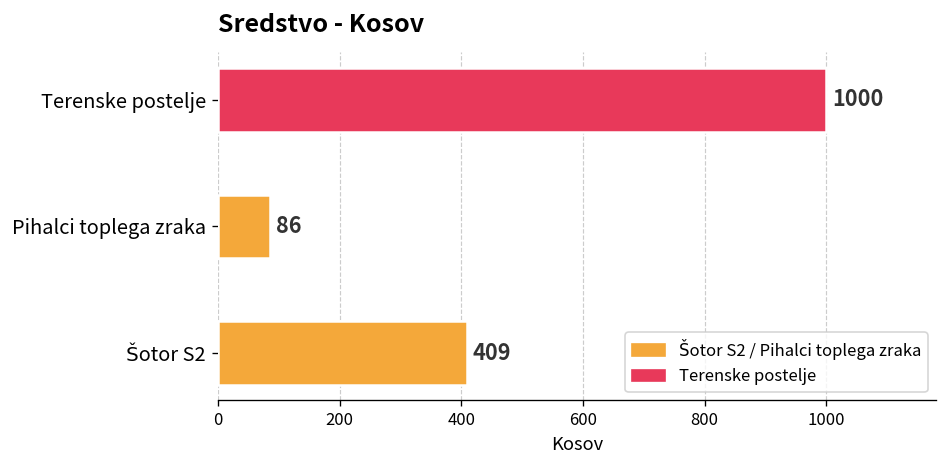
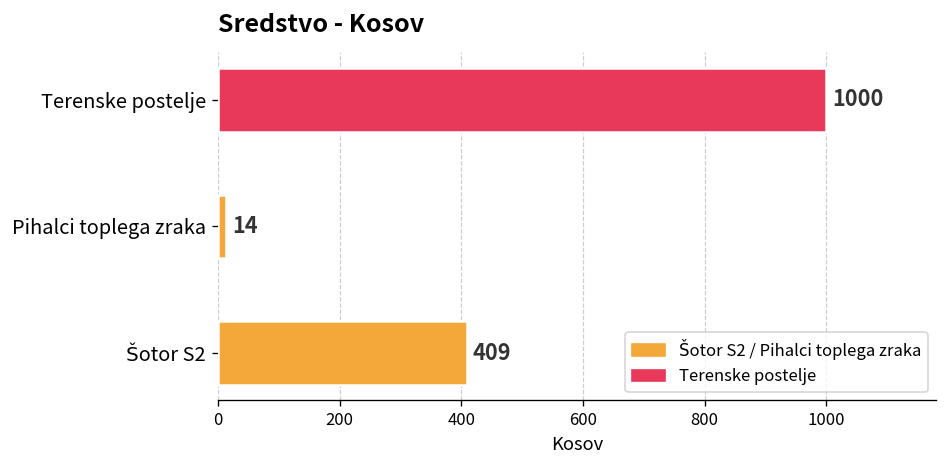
Pihalci toplega zraka: 86 -> 14
